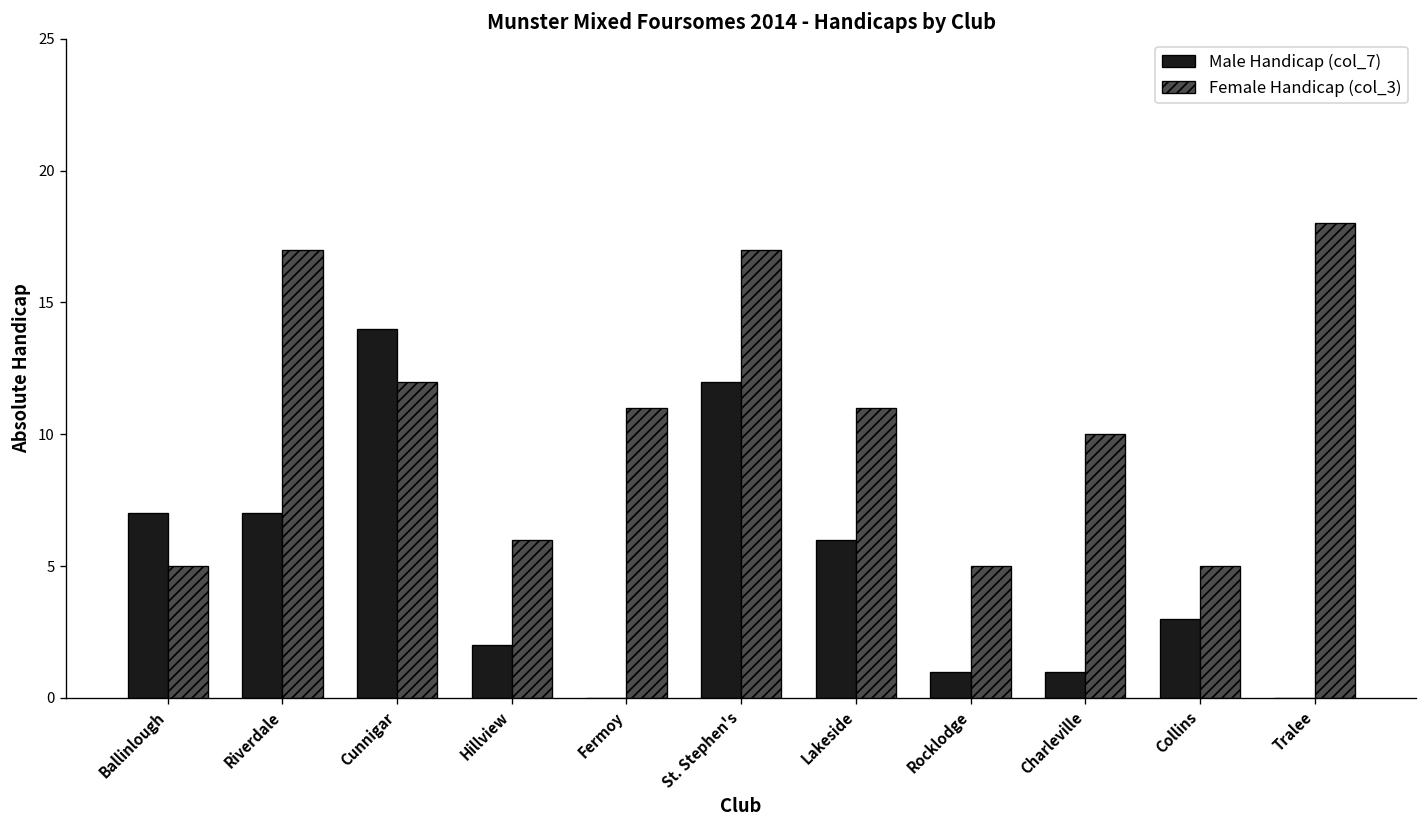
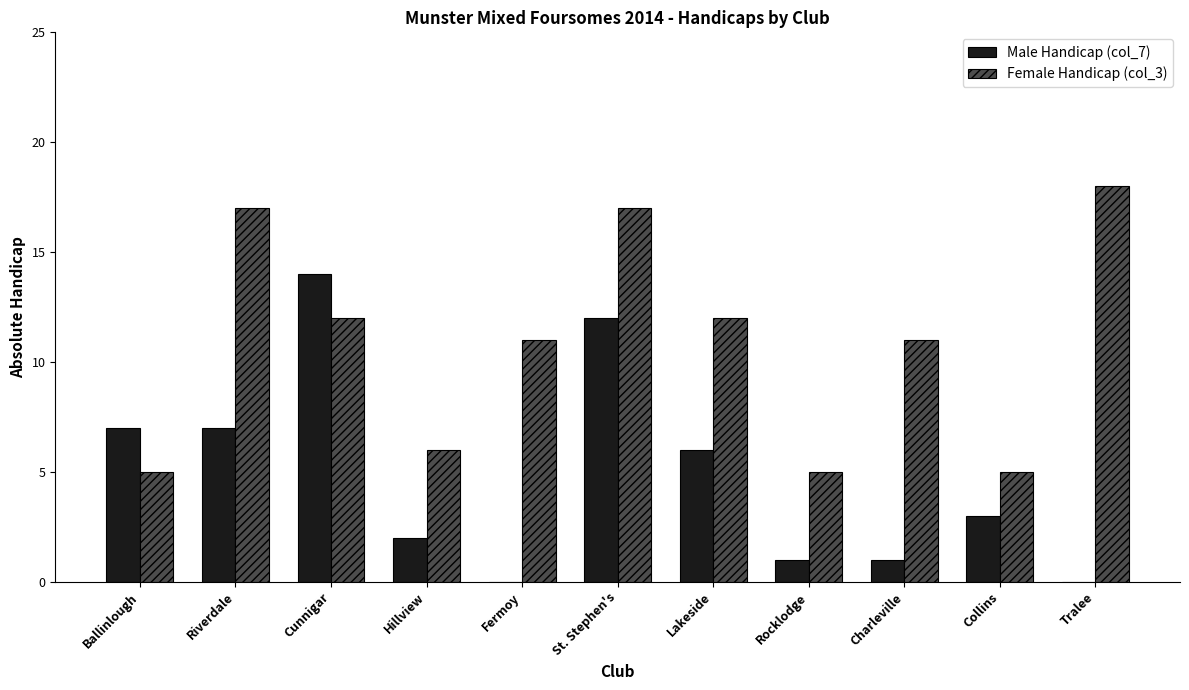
Female Handicap (col_3), Lakeside: 11.0 -> 12.0
Female Handicap (col_3), Charleville: 10.0 -> 11.0
